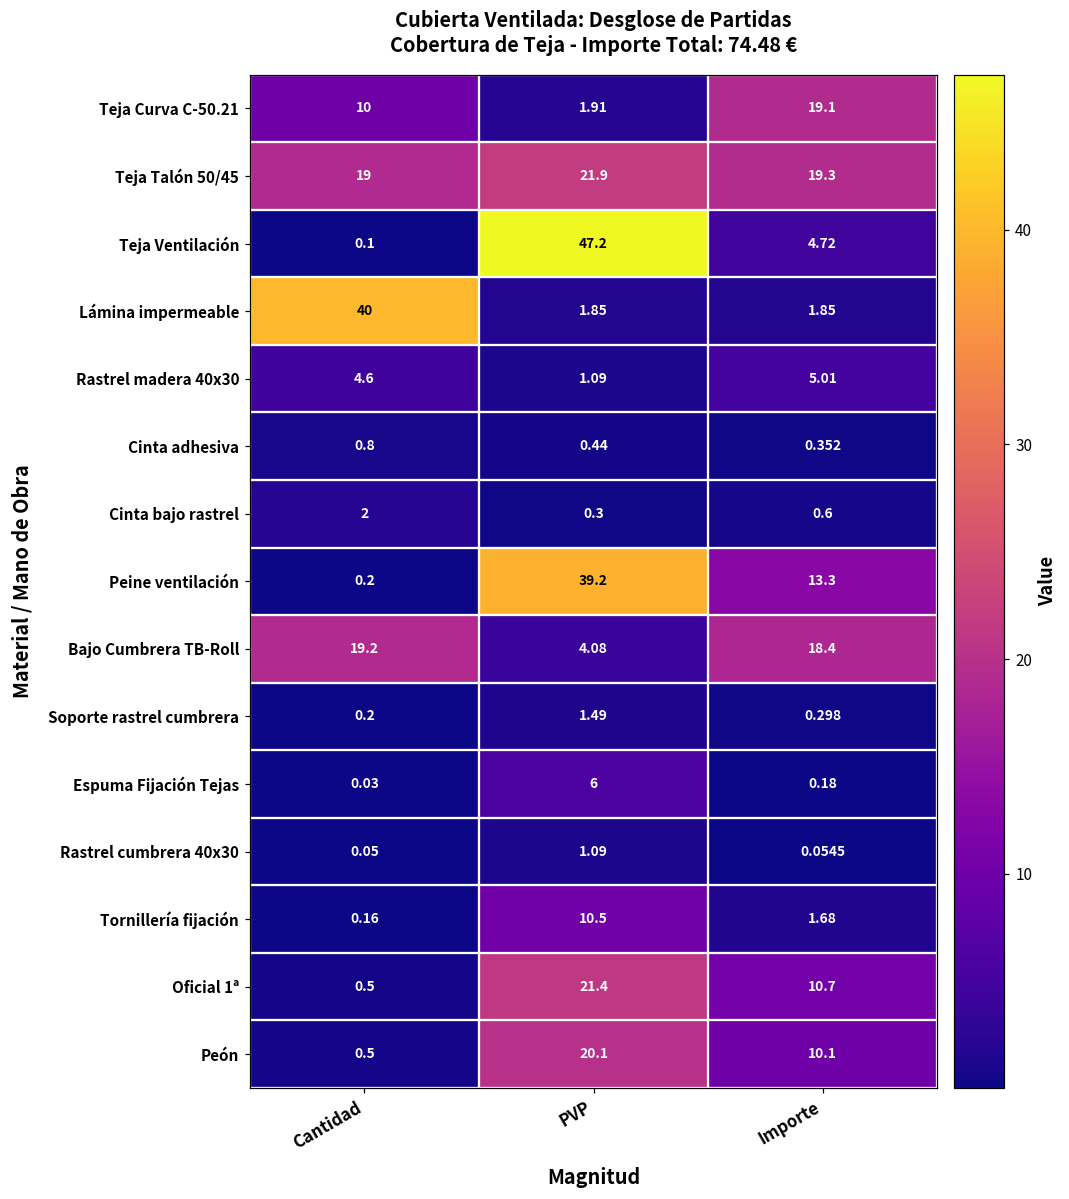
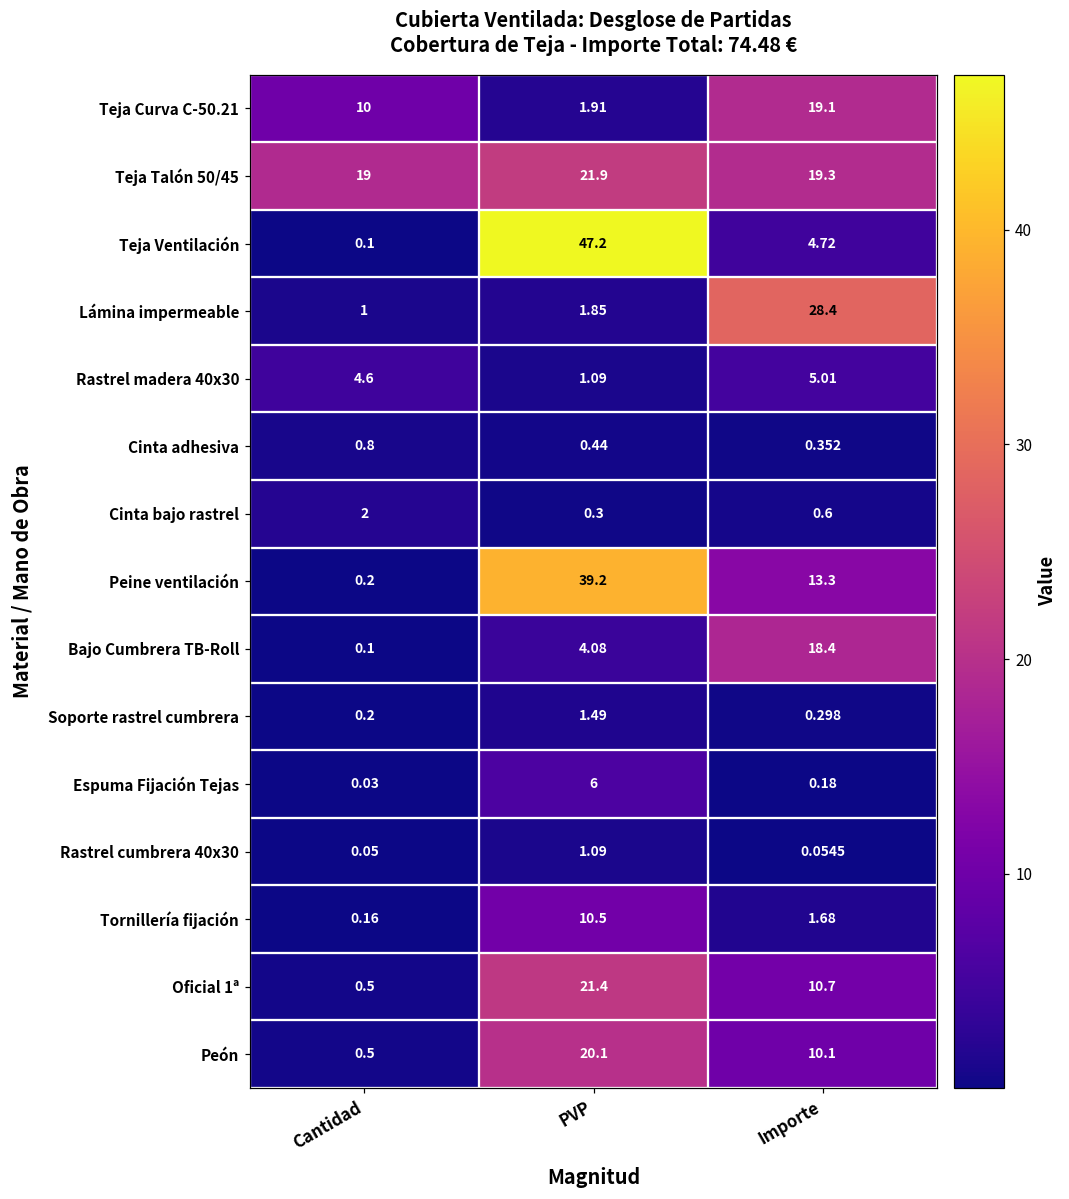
Lámina impermeable, Cantidad: 40 -> 1
Lámina impermeable, Importe: 1.85 -> 28.4
Bajo Cumbrera TB-Roll, Cantidad: 19.2 -> 0.1
